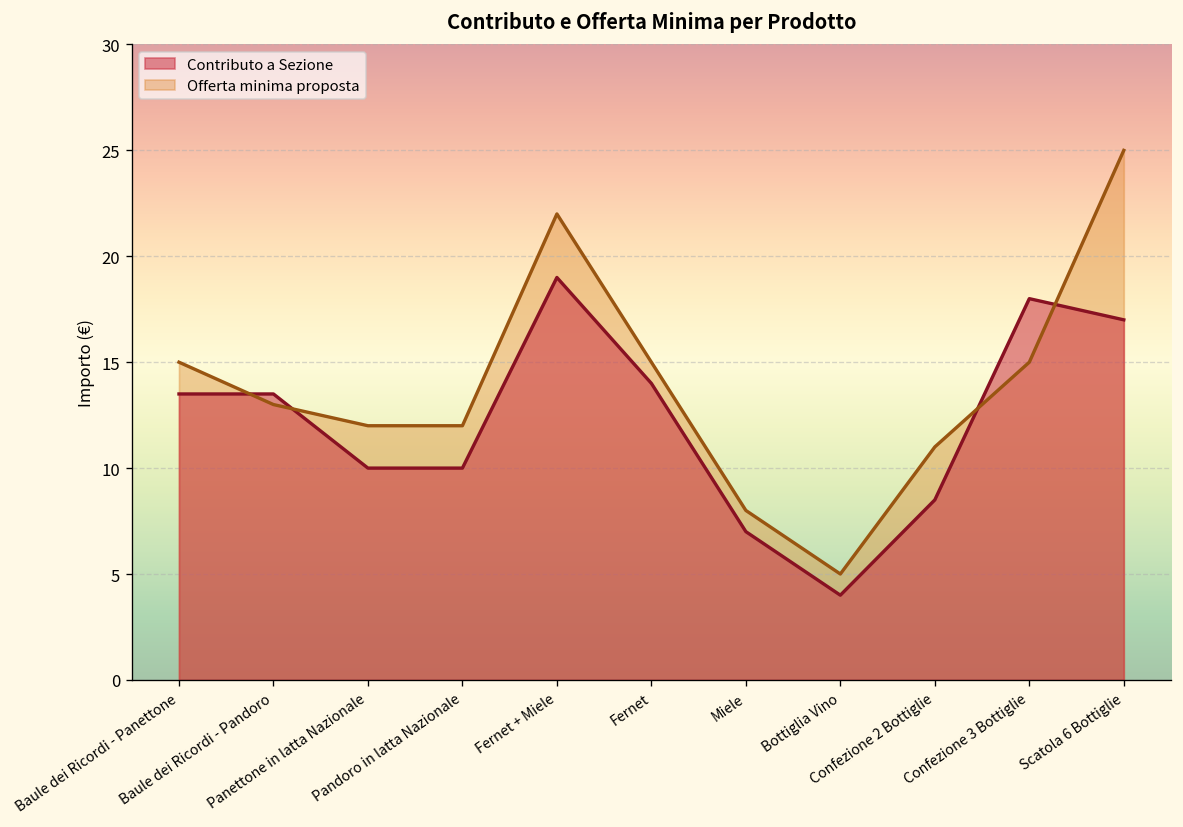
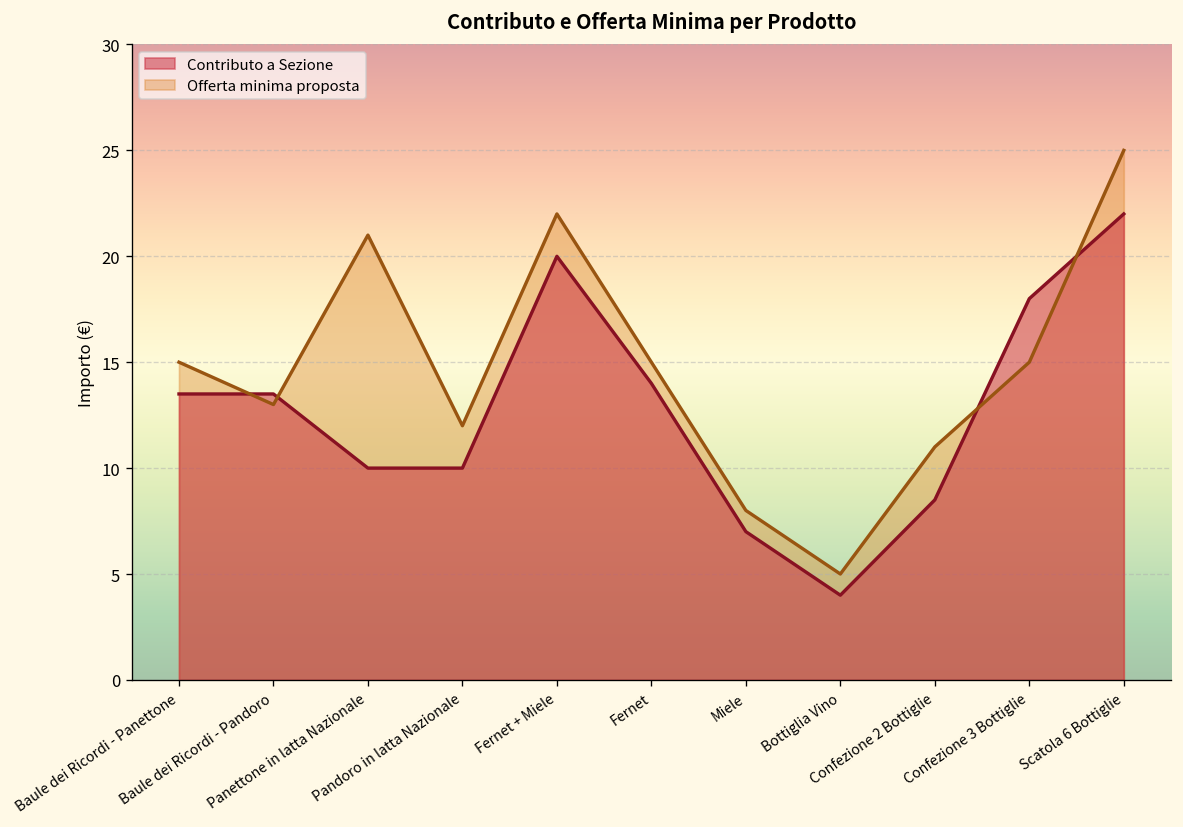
Offerta minima proposta, Panettone in latta Nazionale: 12 -> 21
Contributo a Sezione, Fernet + Miele: 19 -> 20
Contributo a Sezione, Scatola 6 Bottiglie: 17 -> 22
